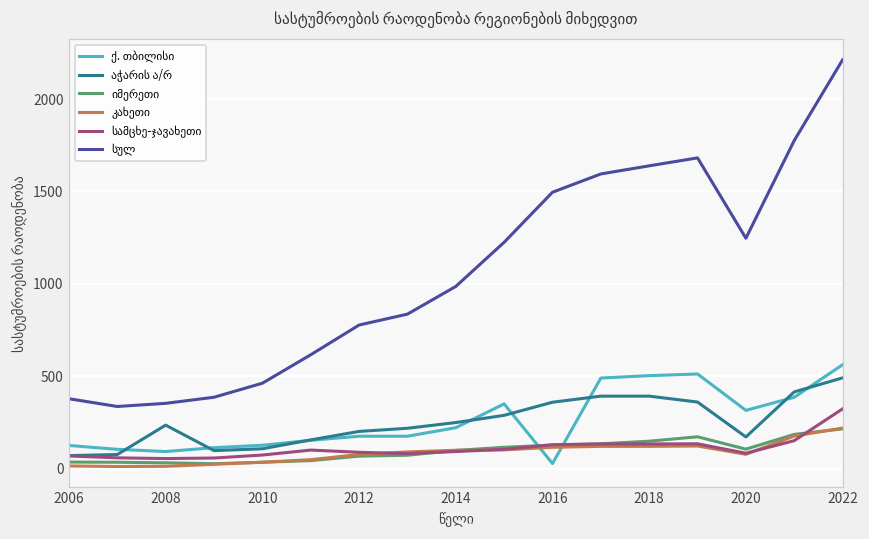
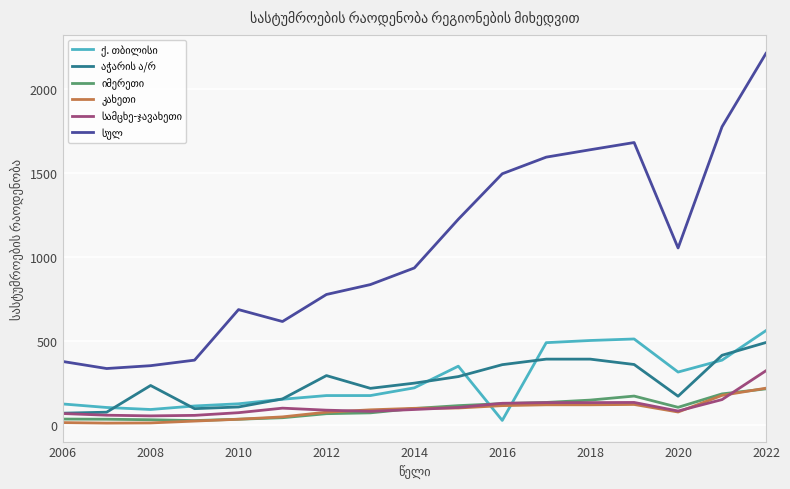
სულ, 2010: 460 -> 690
აჭარის ა/რ, 2012: 200 -> 290
სულ, 2014: 990 -> 940
სულ, 2020: 1250 -> 1050
